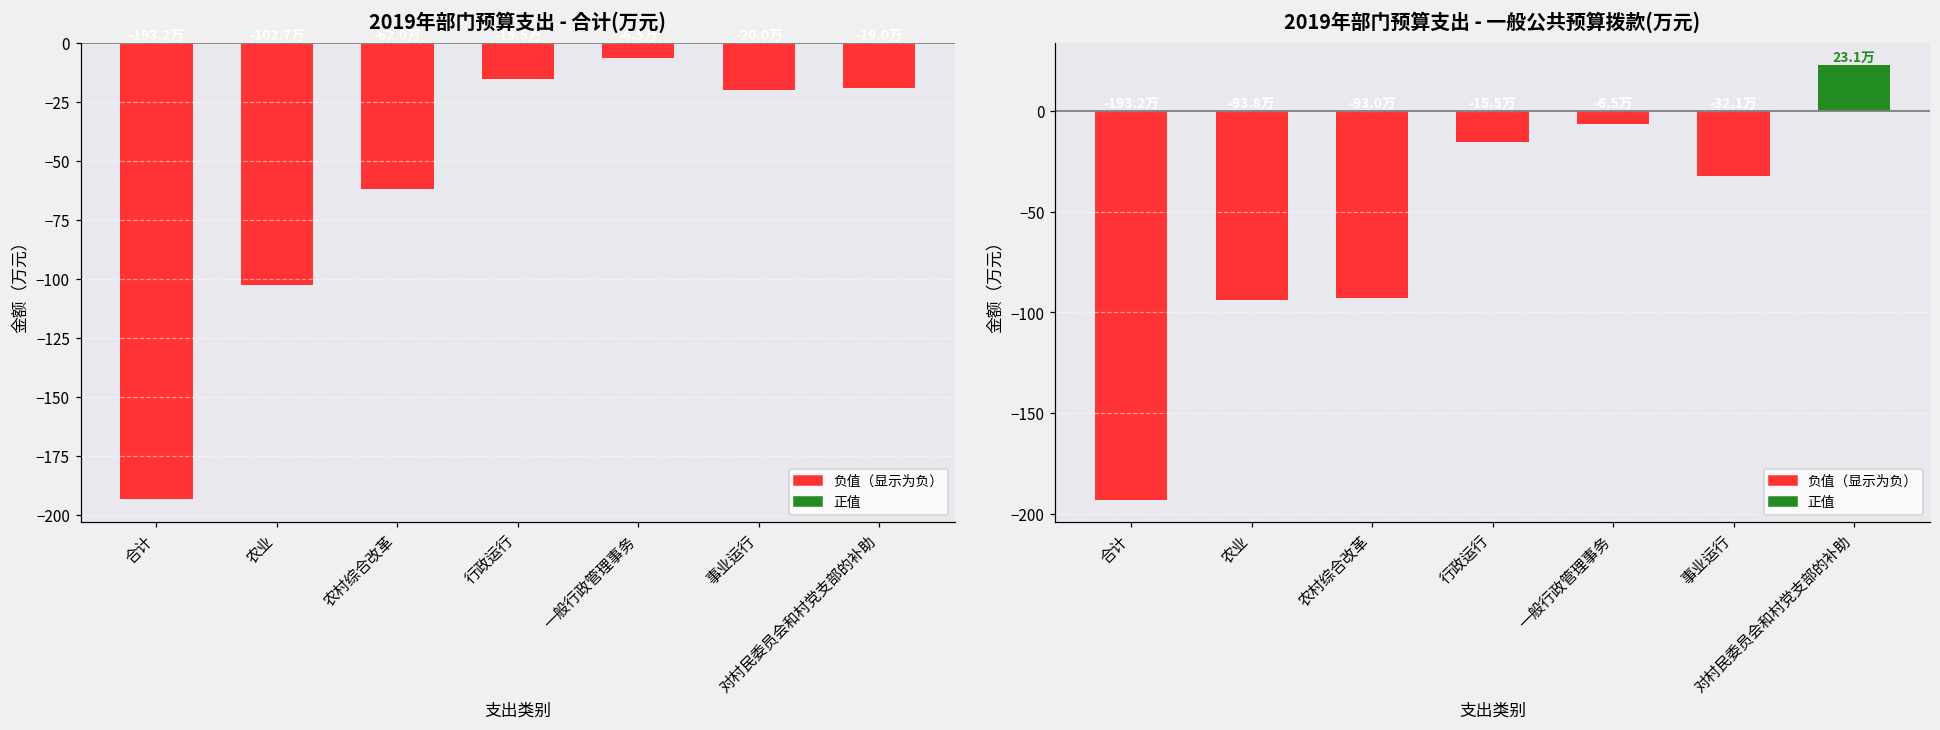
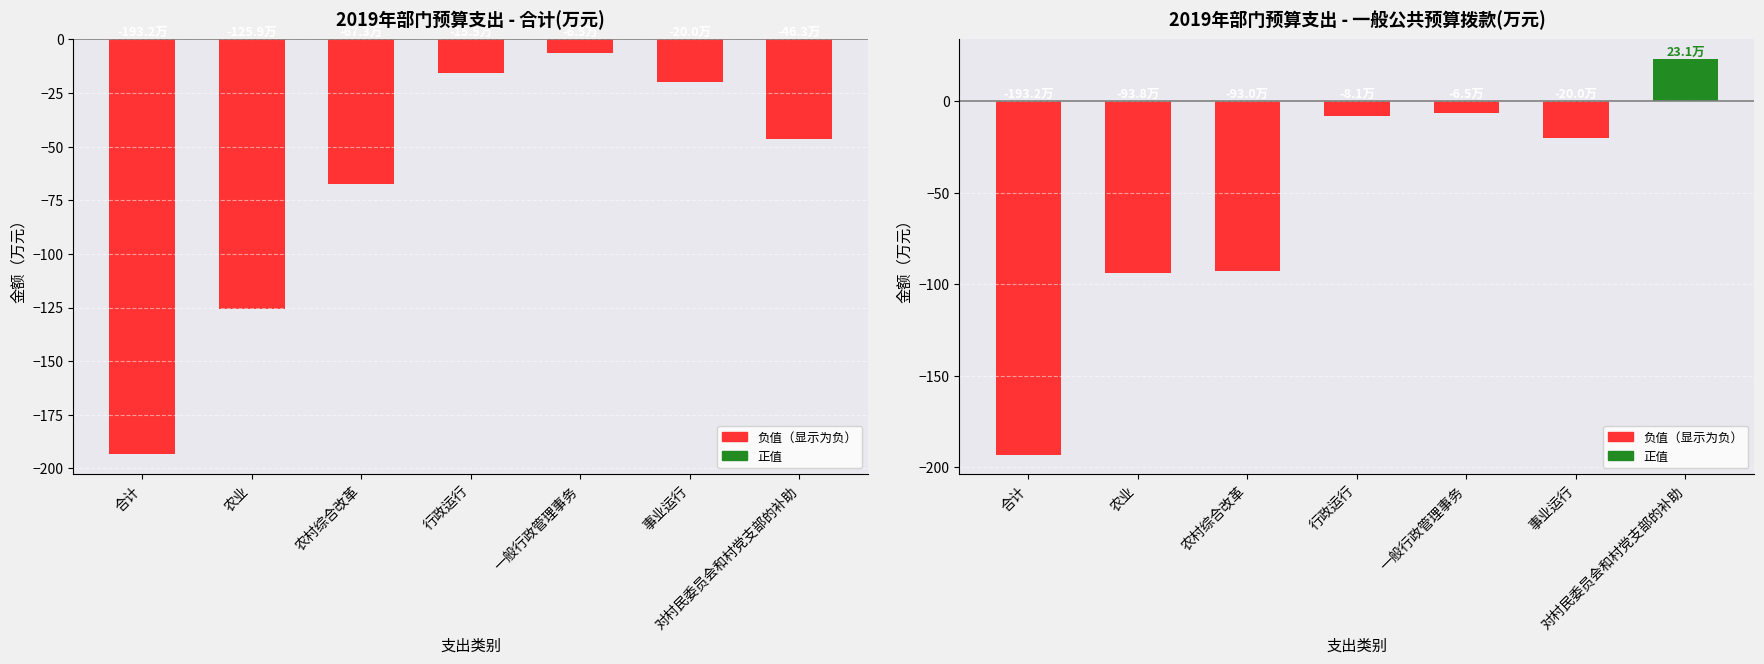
2019年部门预算支出 - 合计(万元), 农业: -103 -> -126
2019年部门预算支出 - 合计(万元), 农村综合改革: -62 -> -67
2019年部门预算支出 - 合计(万元), 对村民委员会和村党支部的补助: -19 -> -46
2019年部门预算支出 - 一般公共预算拨款(万元), 行政运行: -16 -> -8
2019年部门预算支出 - 一般公共预算拨款(万元), 事业运行: -32 -> -20
